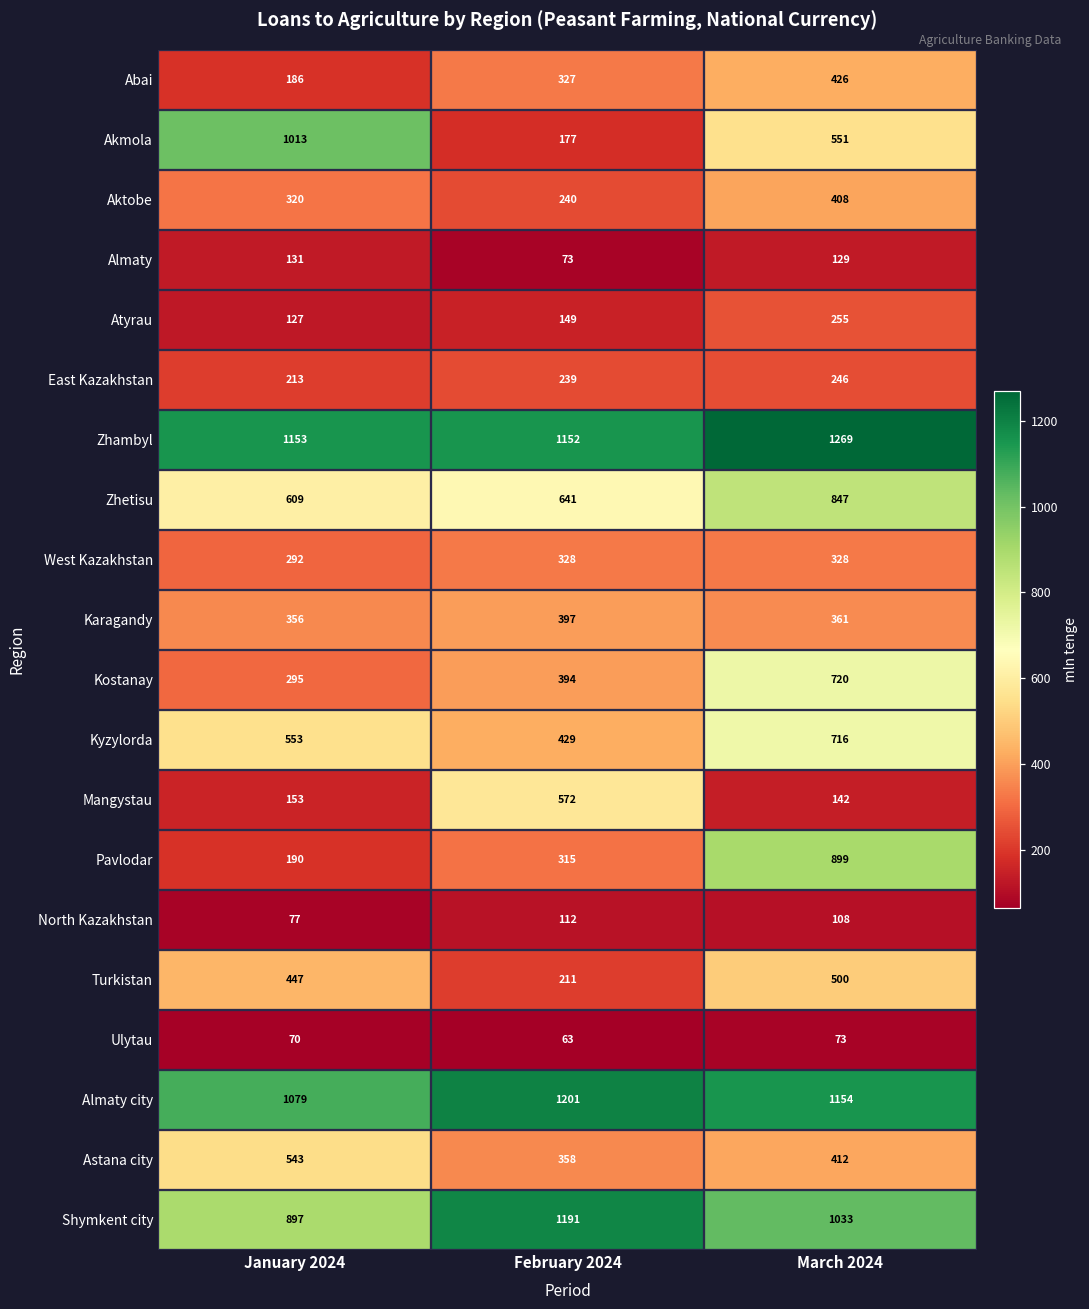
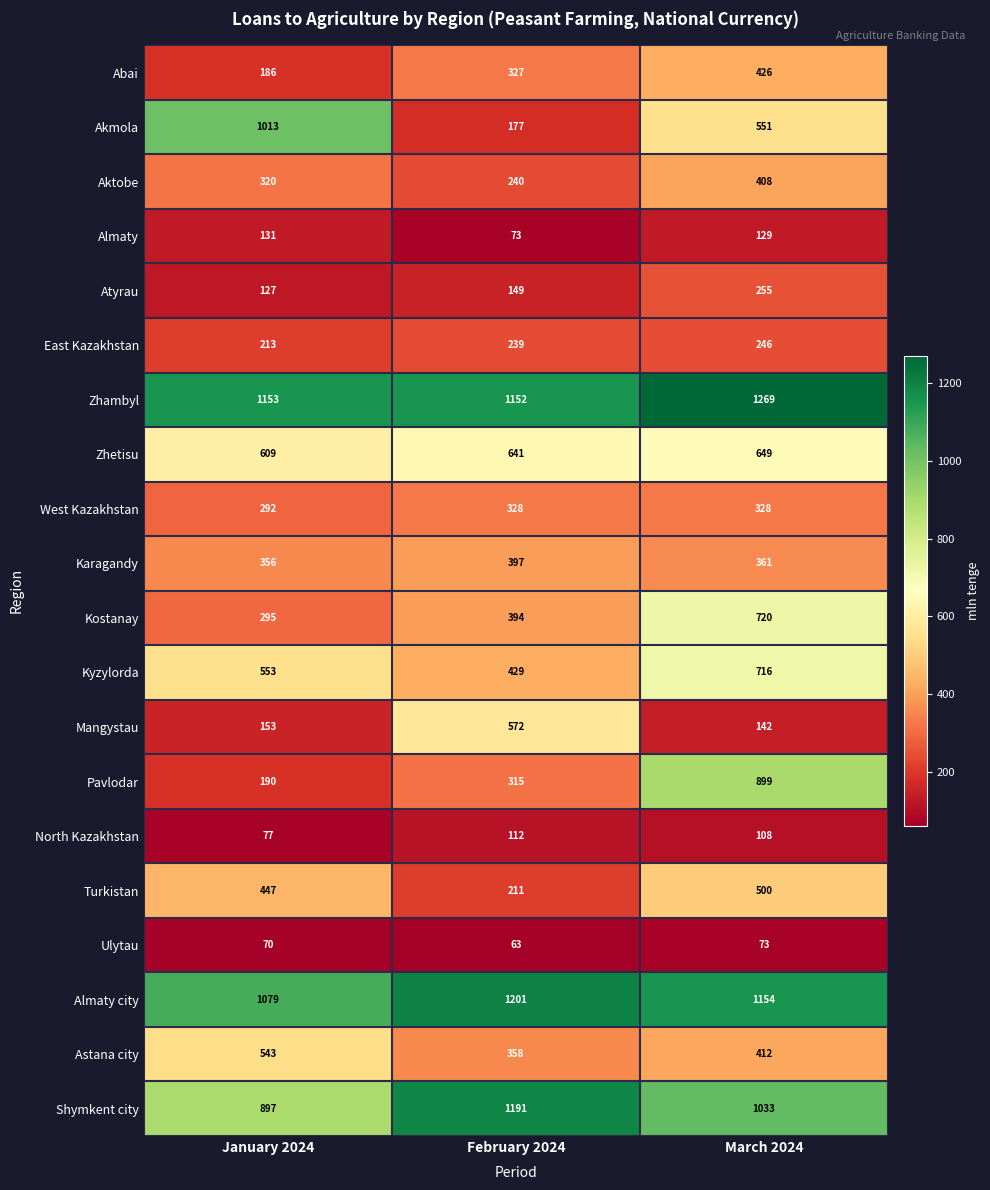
Zhetisu, March 2024: 847 -> 649
